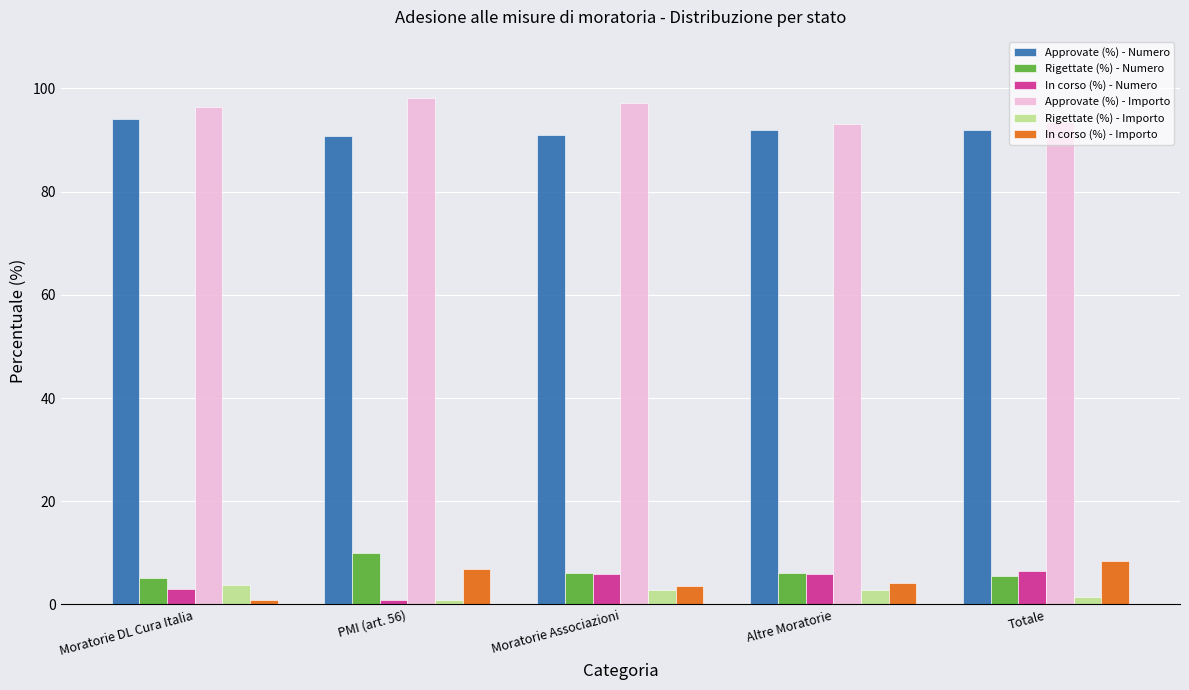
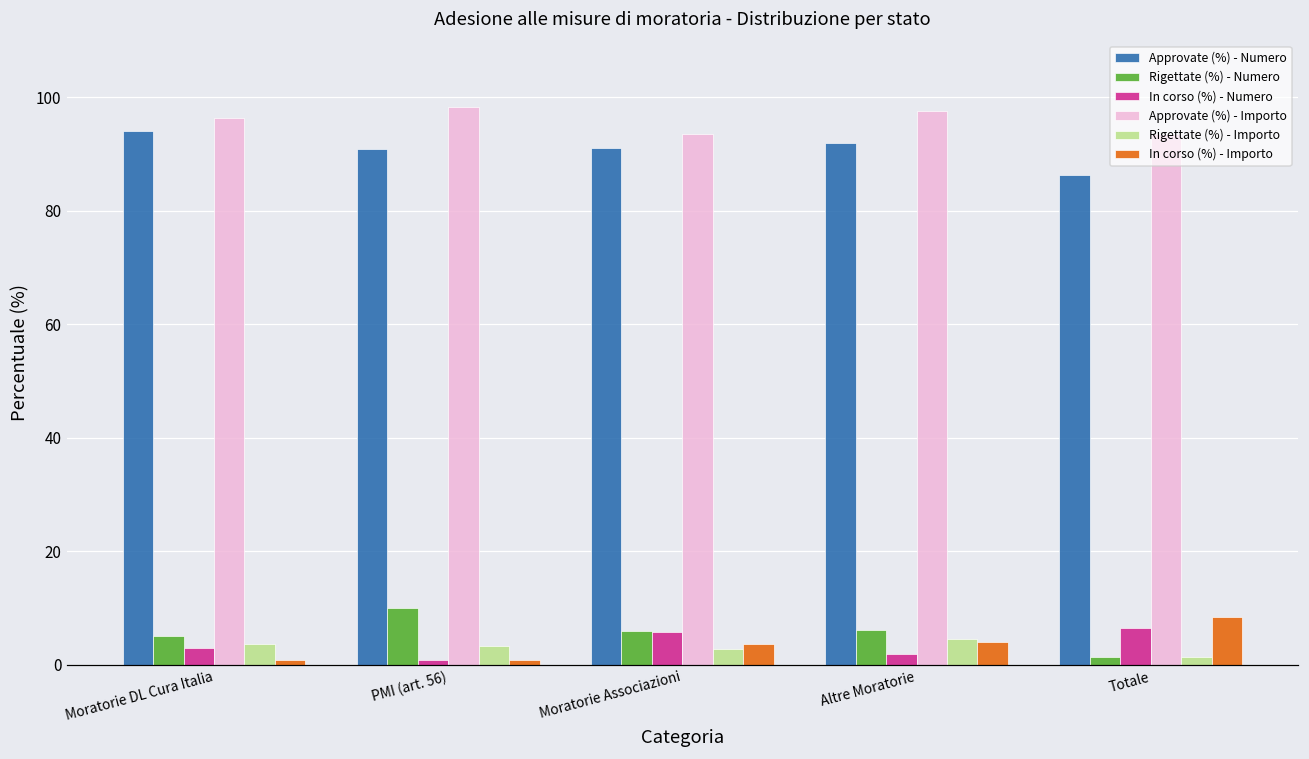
Rigettate (%) - Importo, PMI (art. 56): 1 -> 3
In corso (%) - Importo, PMI (art. 56): 7 -> 1
Approvate (%) - Importo, Moratorie Associazioni: 97 -> 94
In corso (%) - Numero, Altre Moratorie: 6 -> 2
Approvate (%) - Importo, Altre Moratorie: 93 -> 98
Rigettate (%) - Importo, Altre Moratorie: 3 -> 5
Approvate (%) - Numero, Totale: 92 -> 86
Rigettate (%) - Numero, Totale: 6 -> 1
